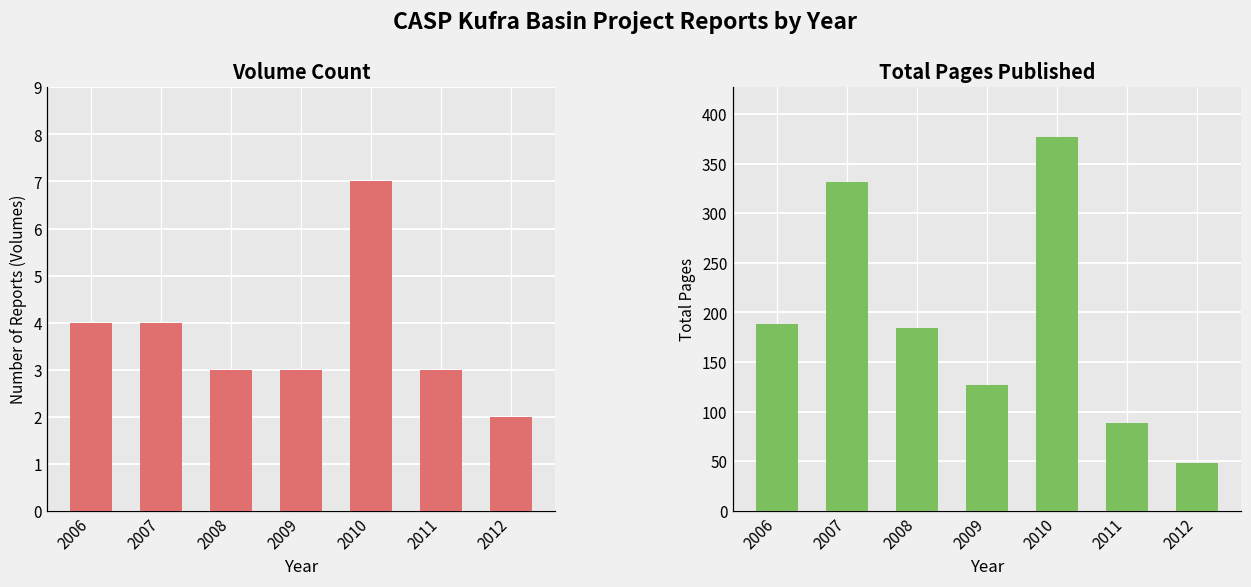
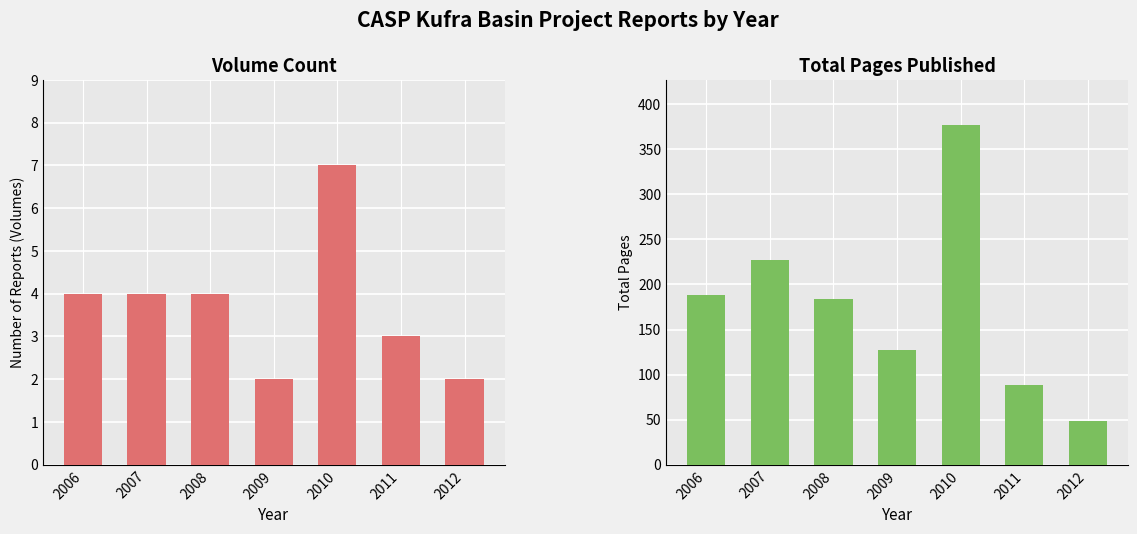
Volume Count, 2008: 3 -> 4
Volume Count, 2009: 3 -> 2
Total Pages Published, 2007: 330 -> 230
